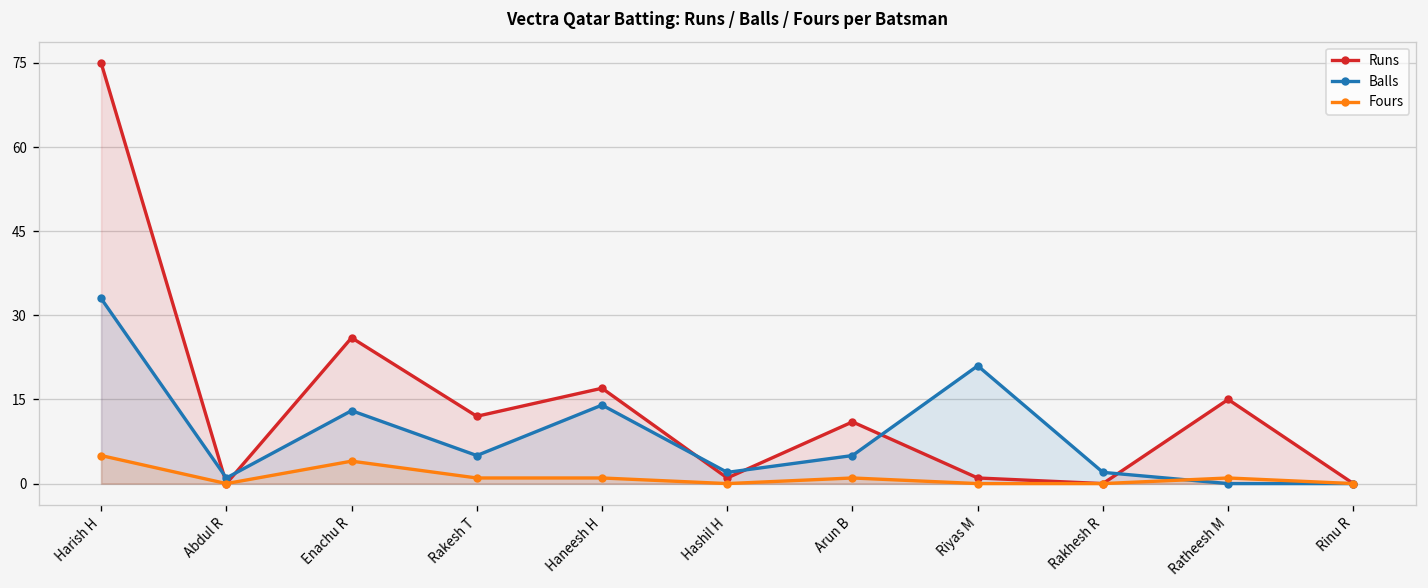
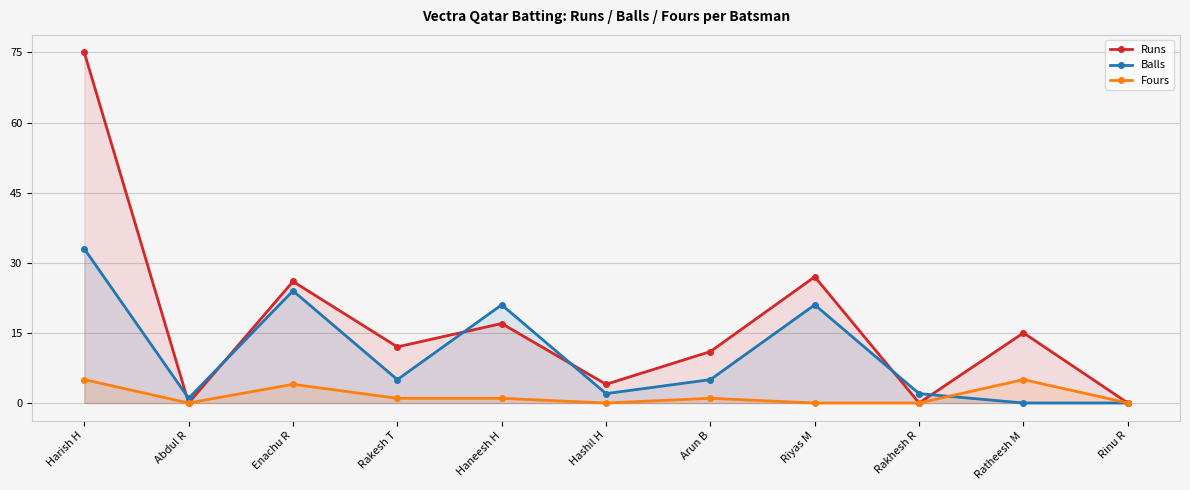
Balls, Enachu R: 13 -> 24
Balls, Haneesh H: 14 -> 21
Runs, Hashil H: 1 -> 4
Runs, Riyas M: 1 -> 27
Fours, Ratheesh M: 1 -> 5
